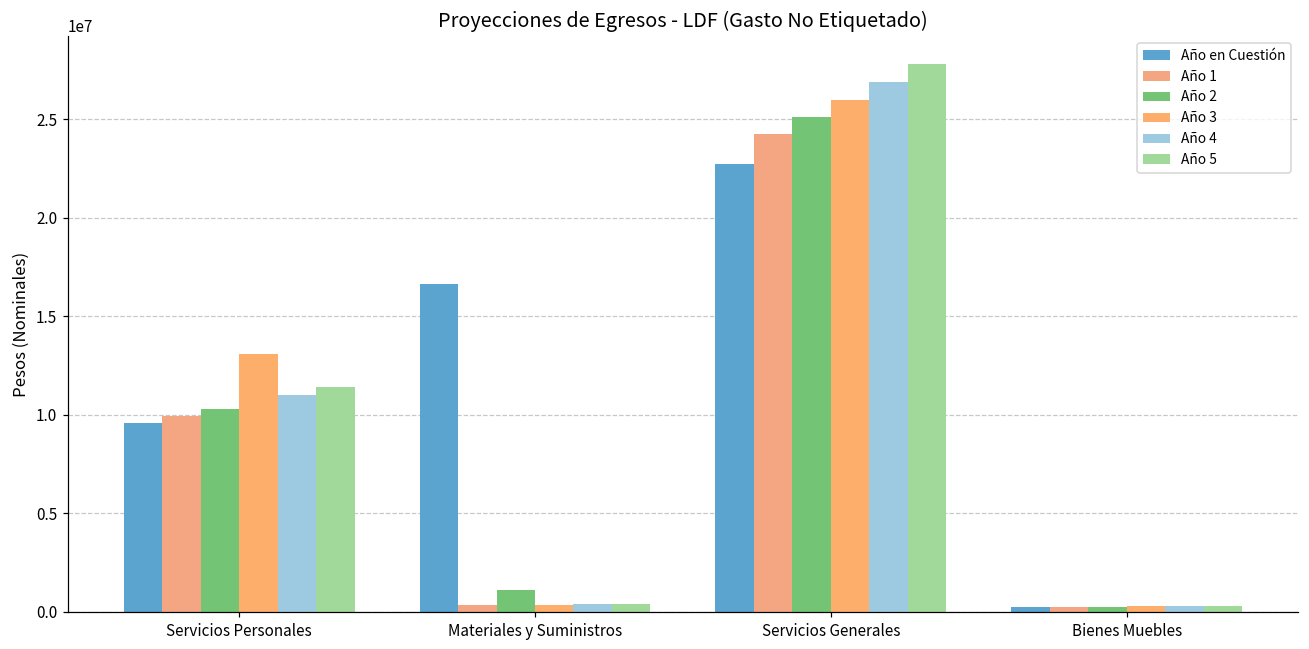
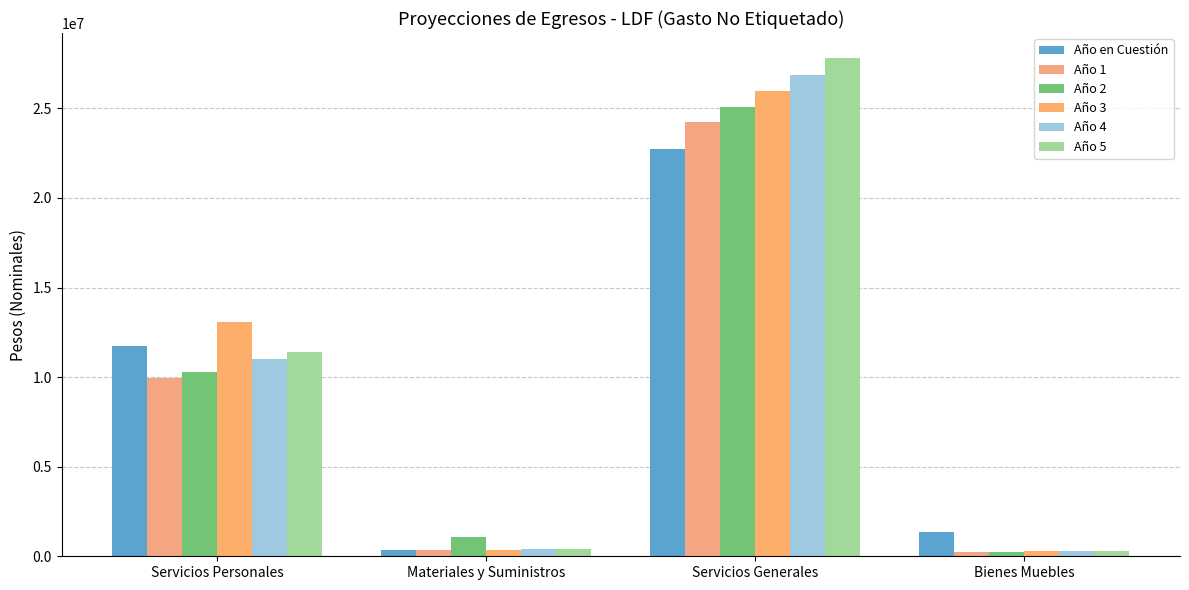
Año en Cuestión, Servicios Personales: 9600000 -> 11700000
Año en Cuestión, Materiales y Suministros: 16600000 -> 300000
Año en Cuestión, Bienes Muebles: 200000 -> 1300000
